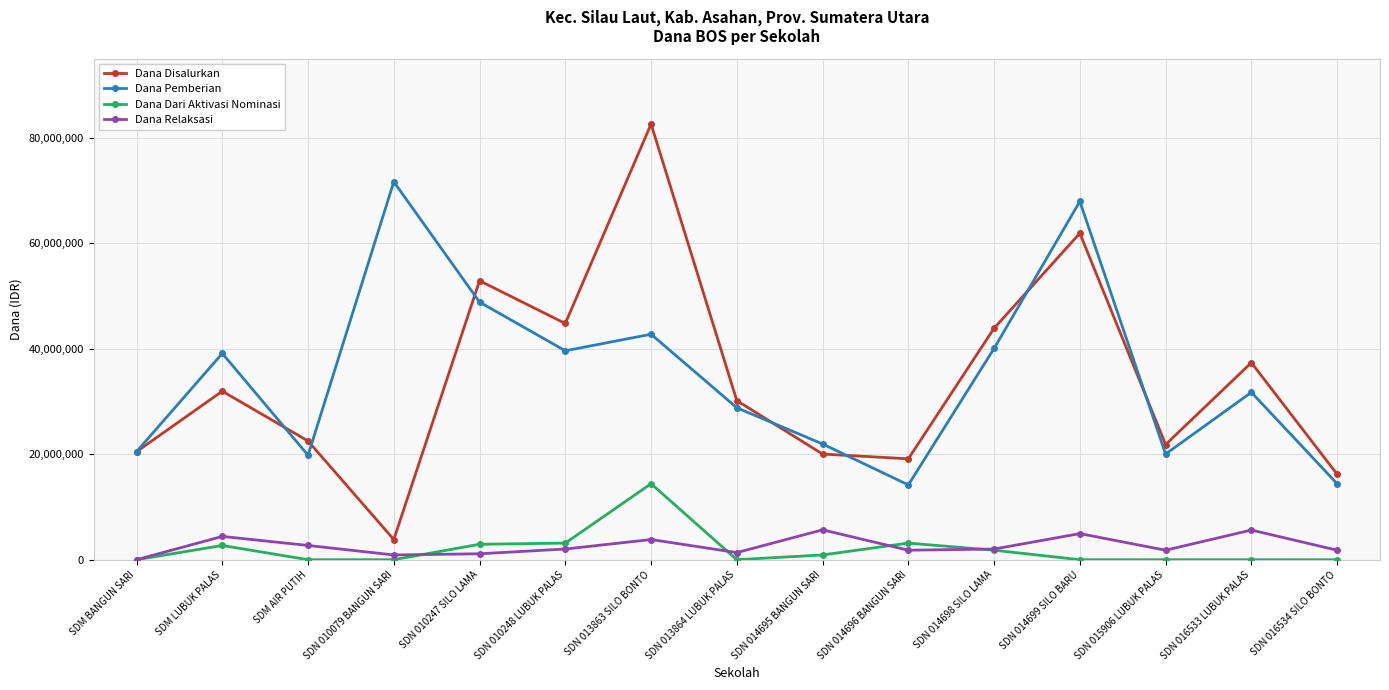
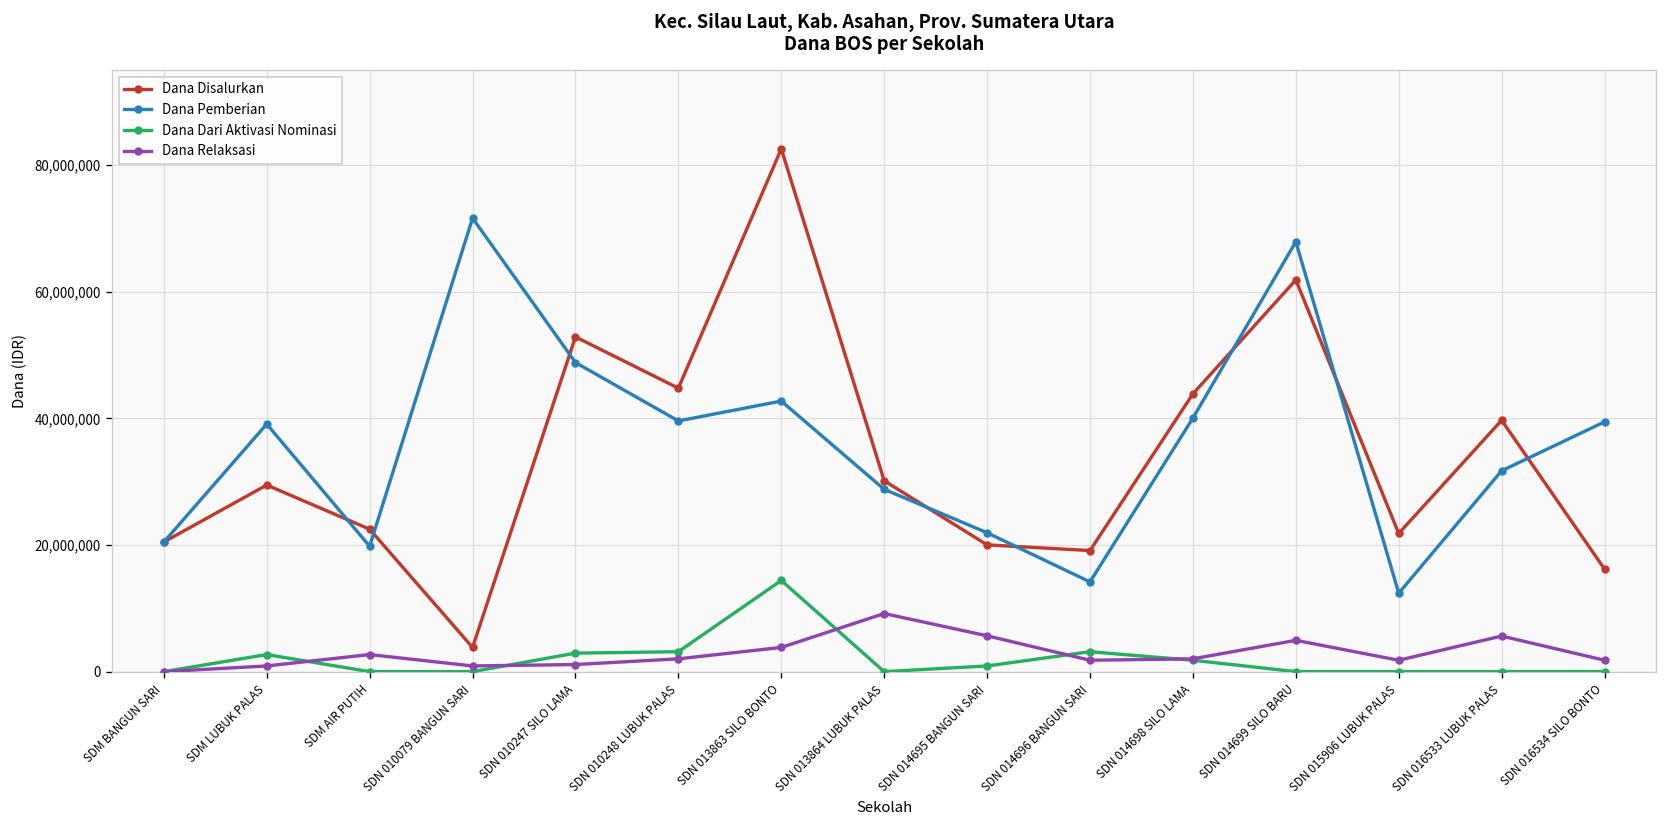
Dana Disalurkan, SDM LUBUK PALAS: 32,000,000 -> 29,000,000
Dana Relaksasi, SDM LUBUK PALAS: 4,000,000 -> 1,000,000
Dana Relaksasi, SDN 013864 LUBUK PALAS: 1,000,000 -> 9,000,000
Dana Pemberian, SDN 015906 LUBUK PALAS: 20,000,000 -> 12,000,000
Dana Disalurkan, SDN 016533 LUBUK PALAS: 37,000,000 -> 40,000,000
Dana Pemberian, SDN 016534 SILO BONTO: 14,000,000 -> 39,000,000
